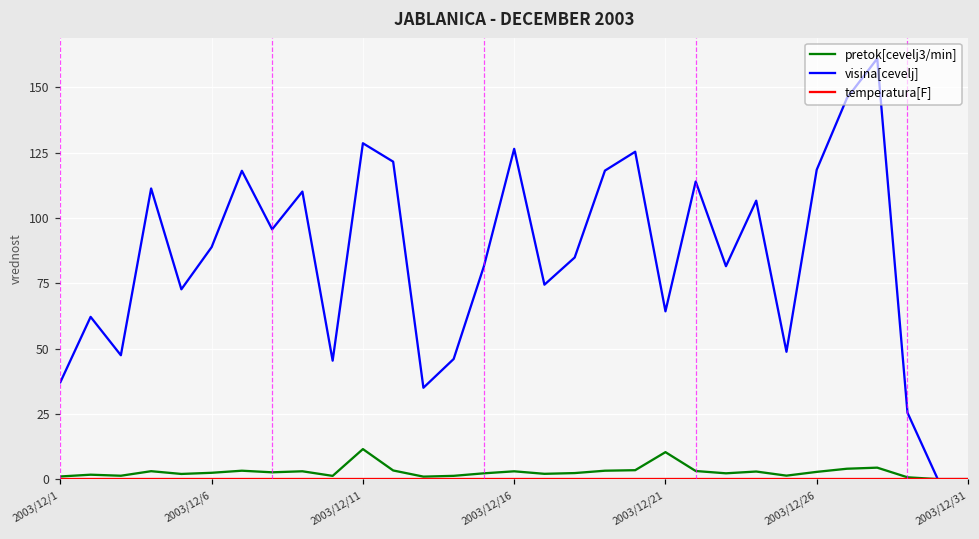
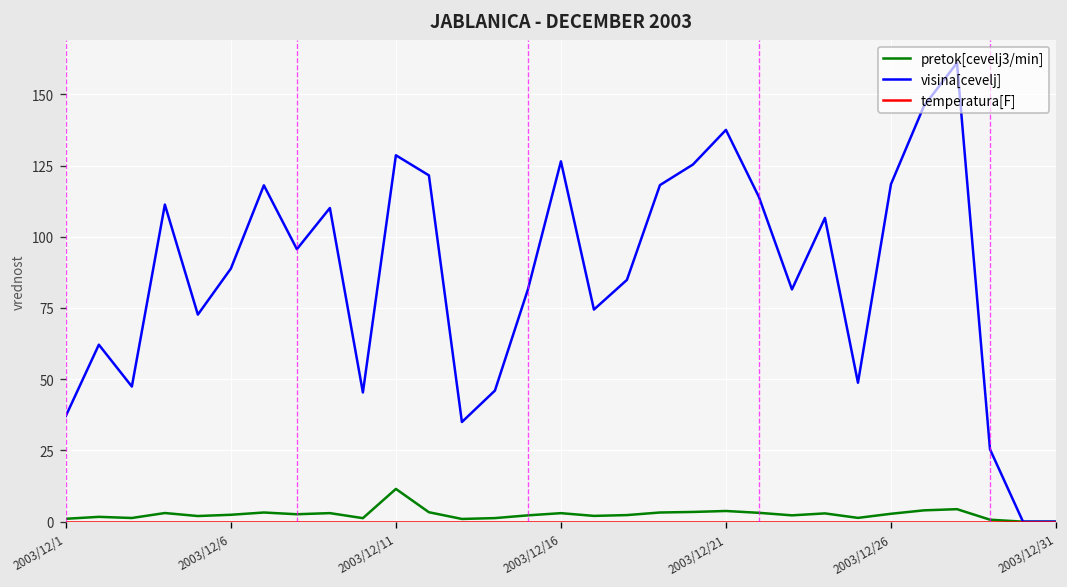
pretok[cevelj3/min], 2003/12/21: 10 -> 4
visina[cevelj], 2003/12/21: 64 -> 137
